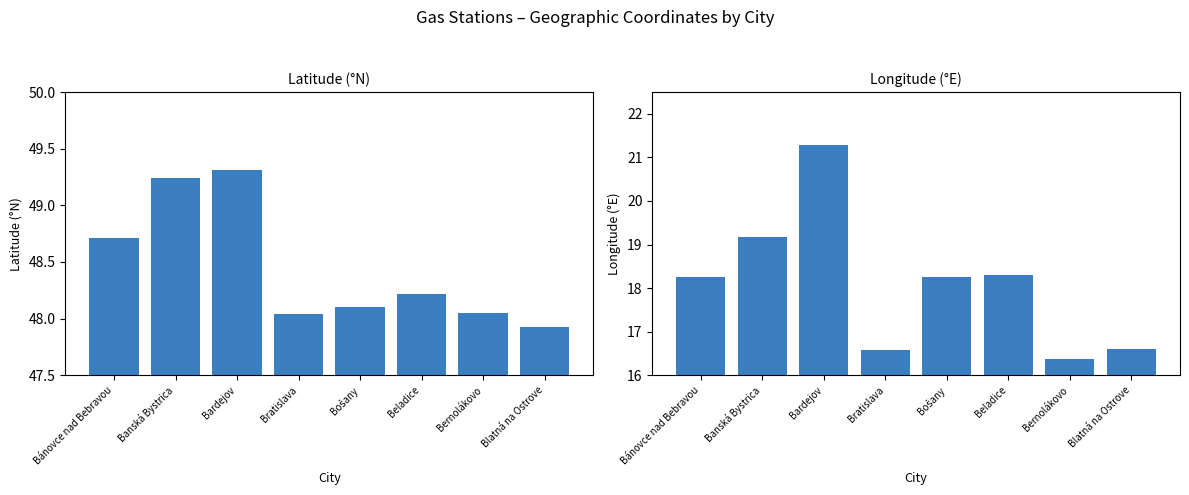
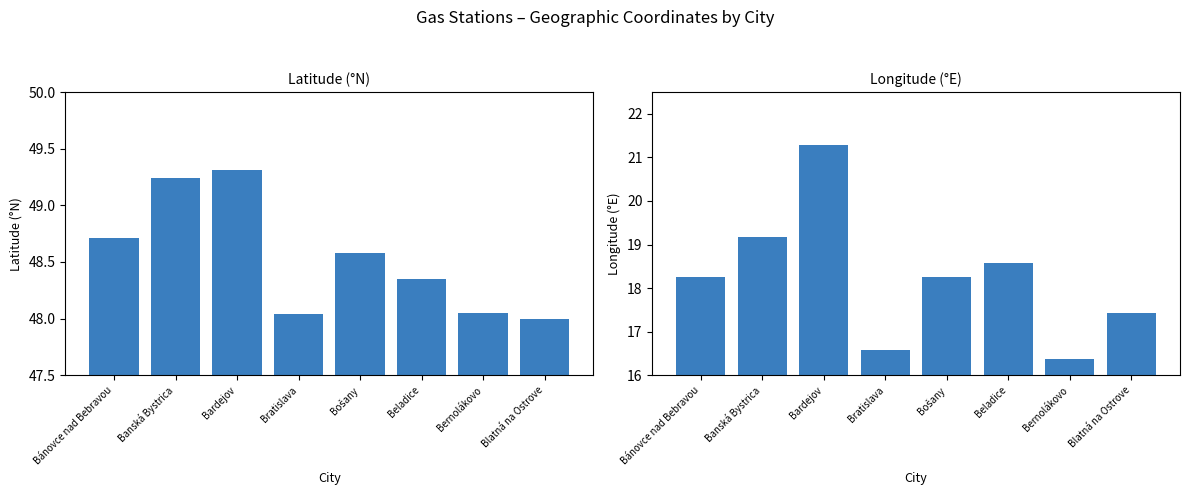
Latitude (°N), Bošany: 48.10 -> 48.58
Latitude (°N), Beladice: 48.22 -> 48.35
Latitude (°N), Blatná na Ostrove: 47.93 -> 48.00
Longitude (°E), Beladice: 18.3 -> 18.6
Longitude (°E), Blatná na Ostrove: 16.6 -> 17.4
